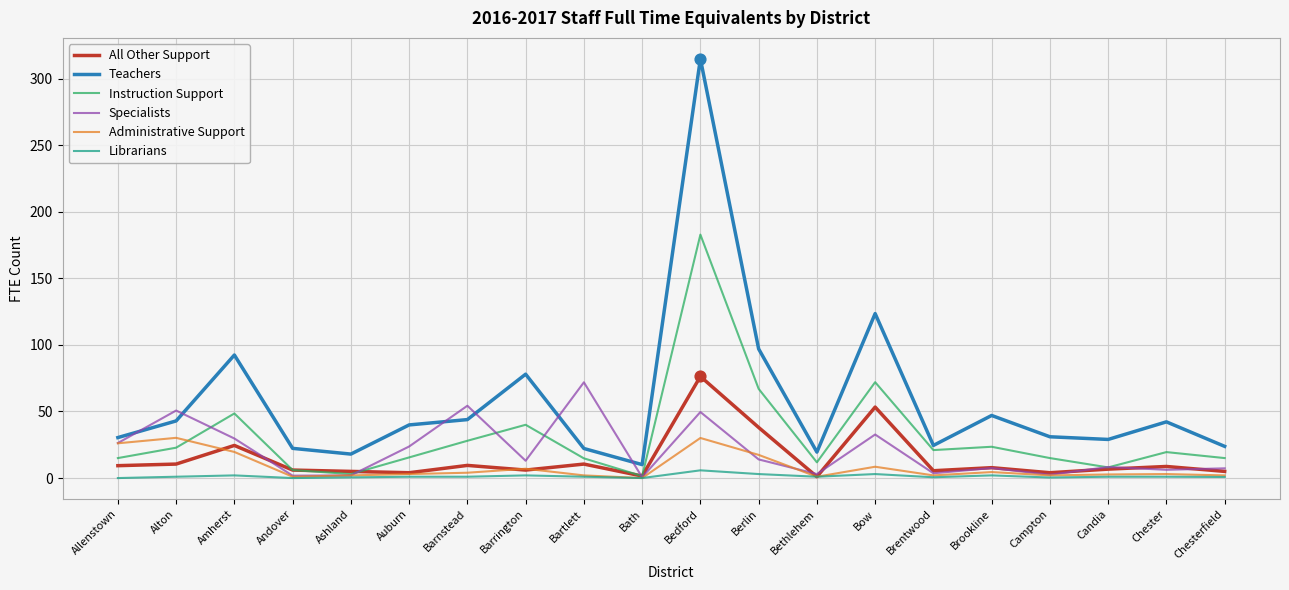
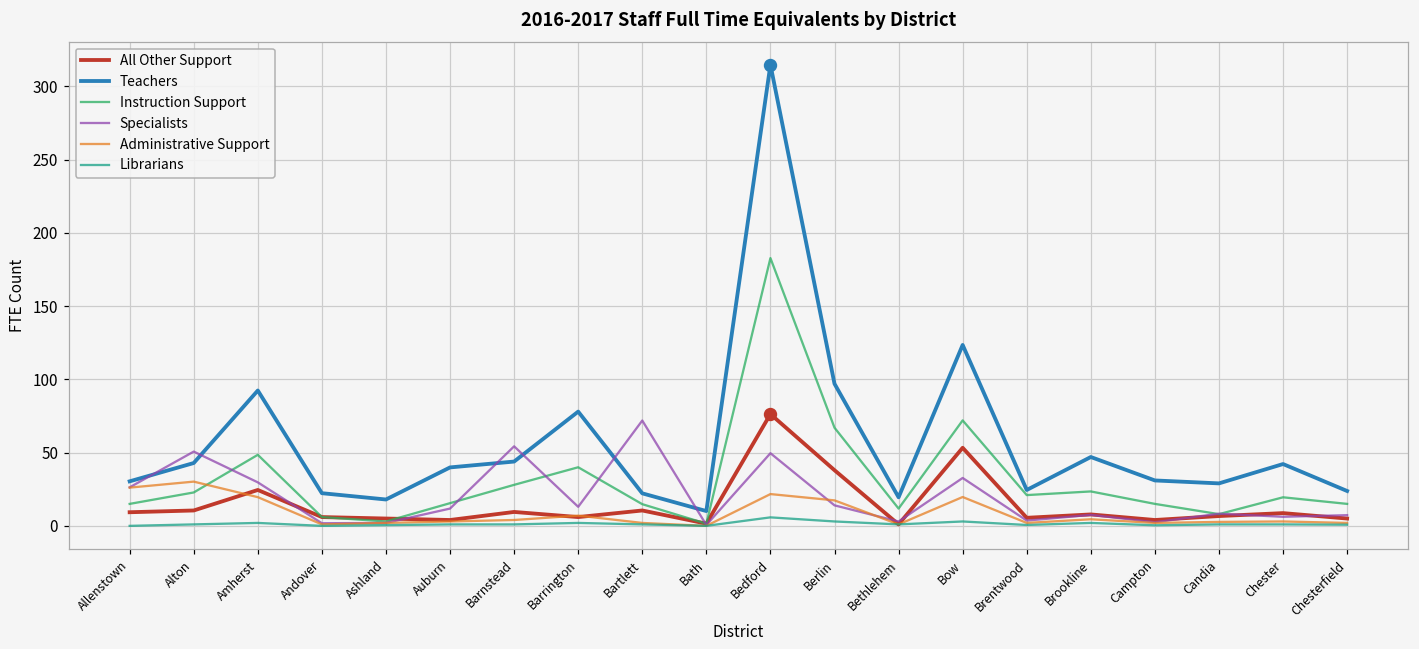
Specialists, Auburn: 24 -> 12
Administrative Support, Bedford: 30 -> 22
Administrative Support, Bow: 9 -> 20
